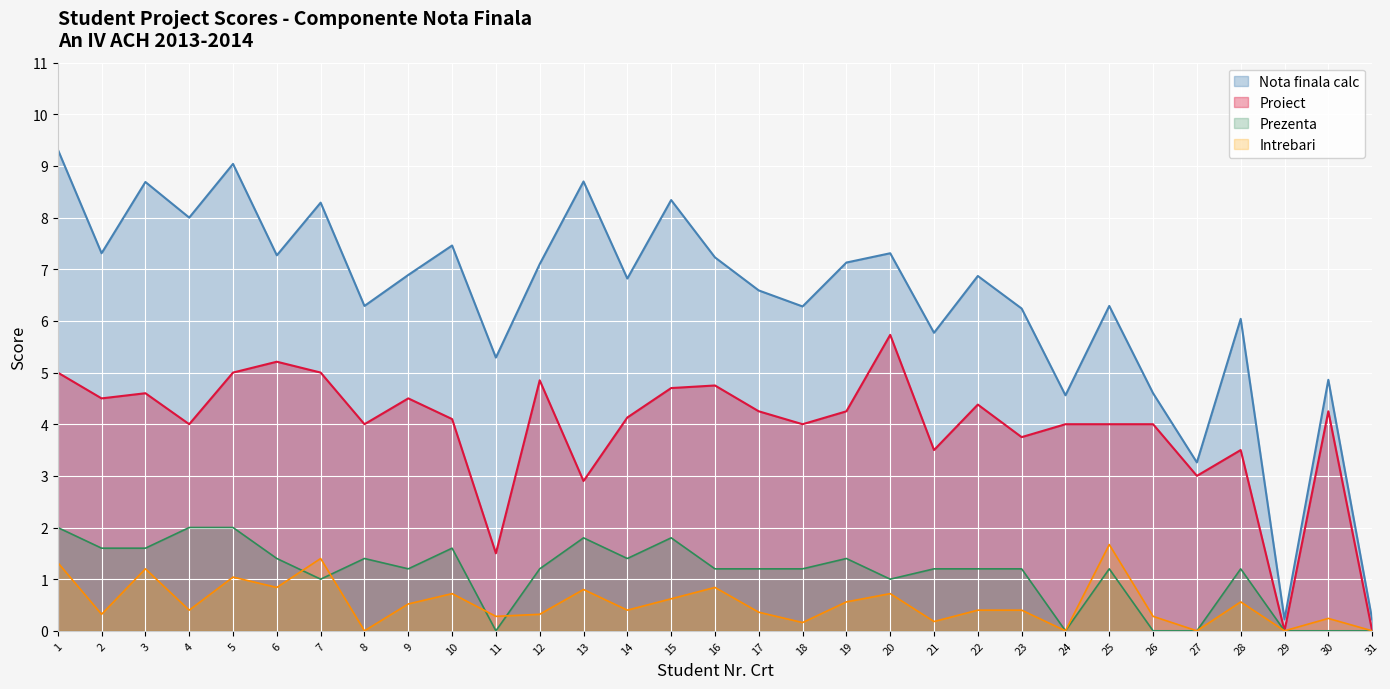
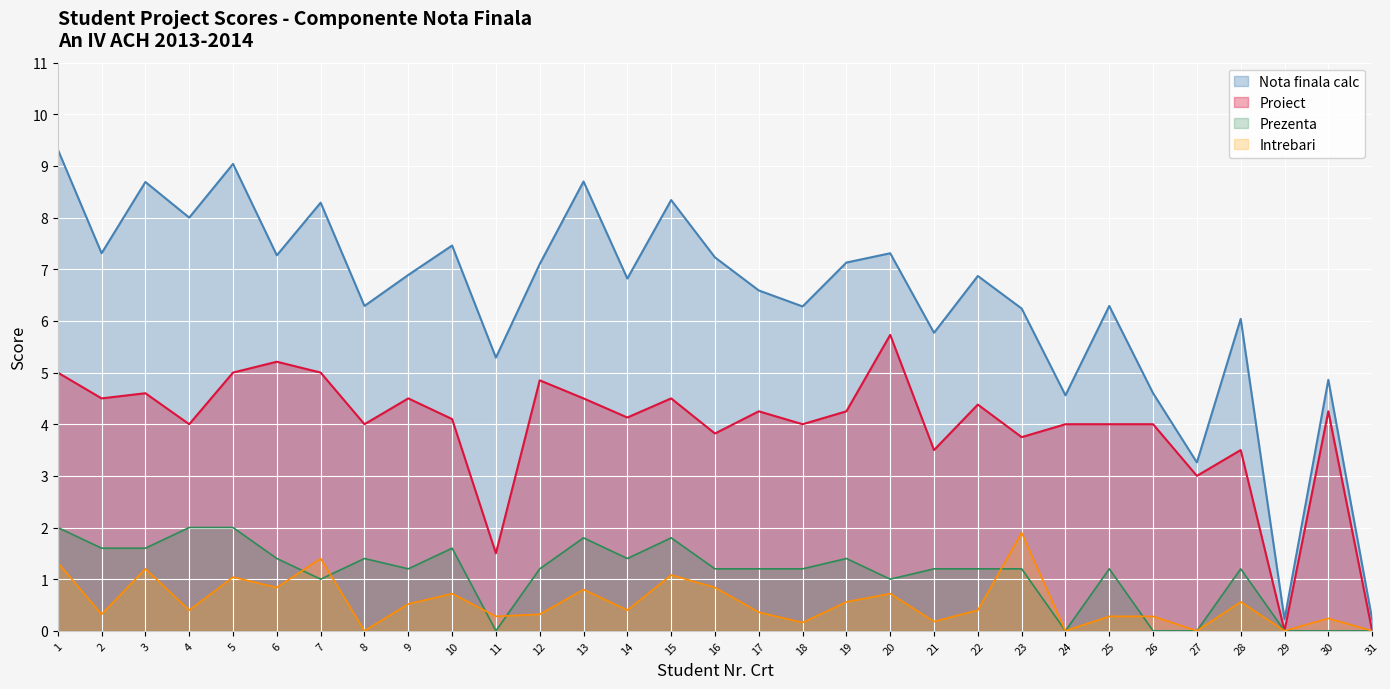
Proiect, 13: 2.9 -> 4.5
Proiect, 15: 4.7 -> 4.5
Intrebari, 15: 0.6 -> 1.1
Proiect, 16: 4.8 -> 3.8
Intrebari, 23: 0.4 -> 1.9
Intrebari, 25: 1.7 -> 0.3
